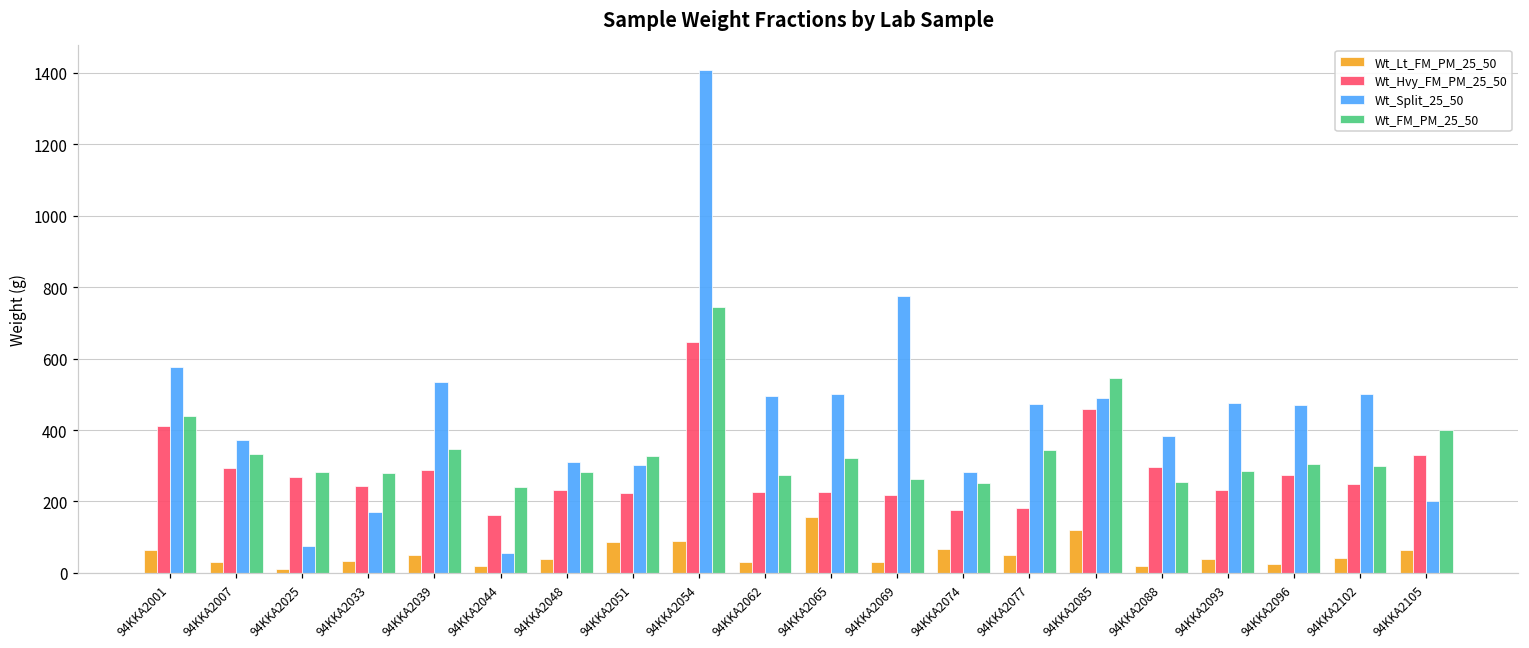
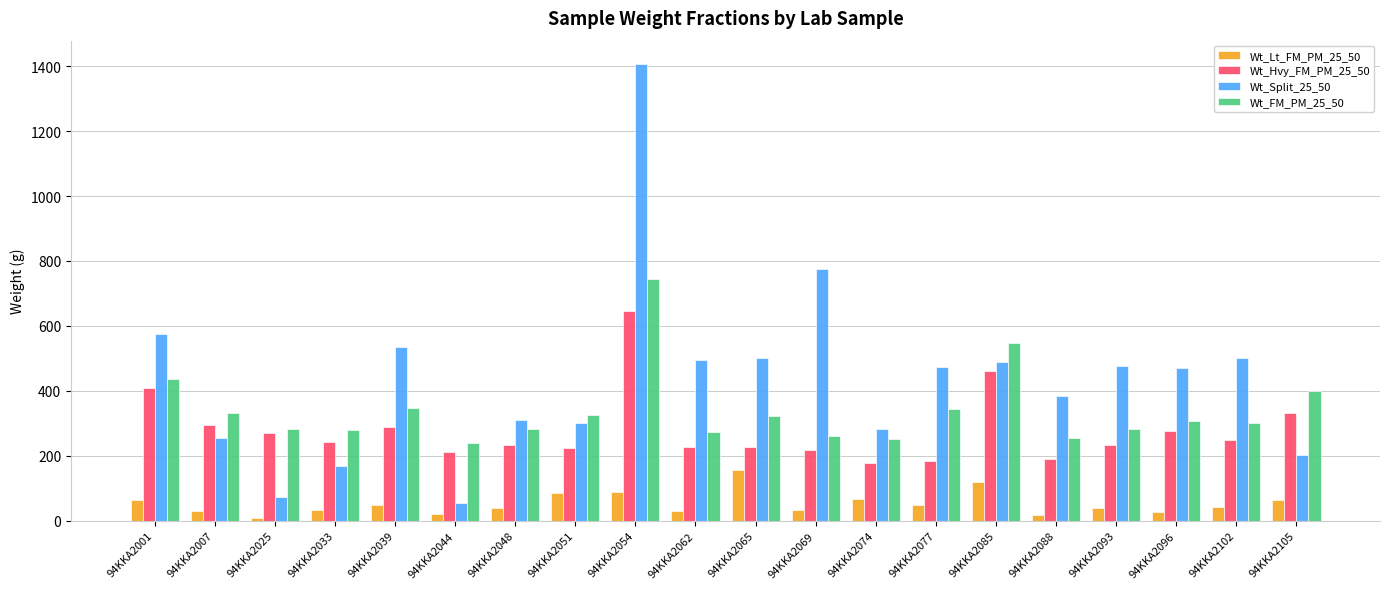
Wt_Split_25_50, 94KKA2007: 370 -> 260
Wt_Hvy_FM_PM_25_50, 94KKA2044: 160 -> 210
Wt_Hvy_FM_PM_25_50, 94KKA2088: 300 -> 190
